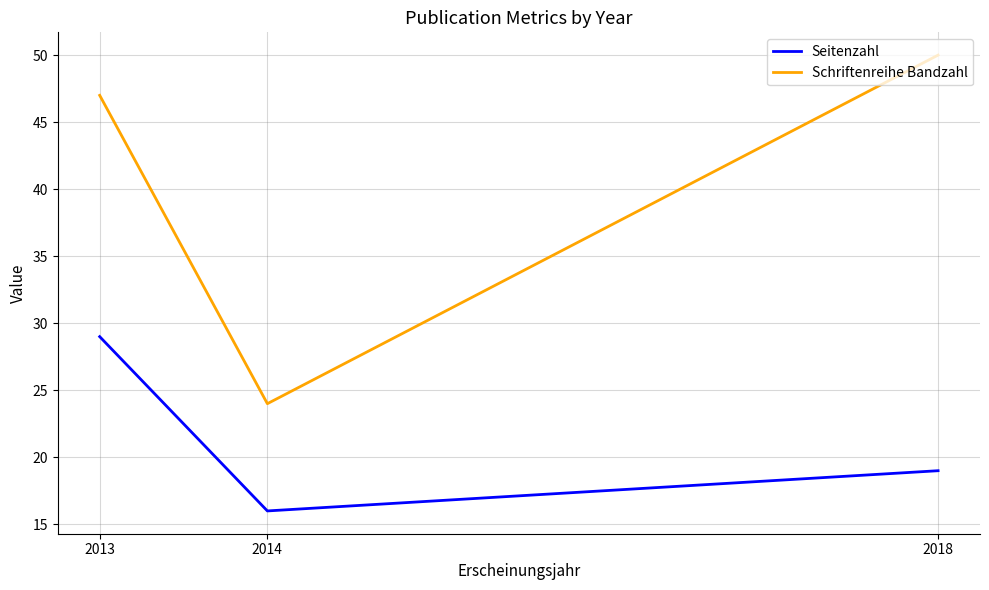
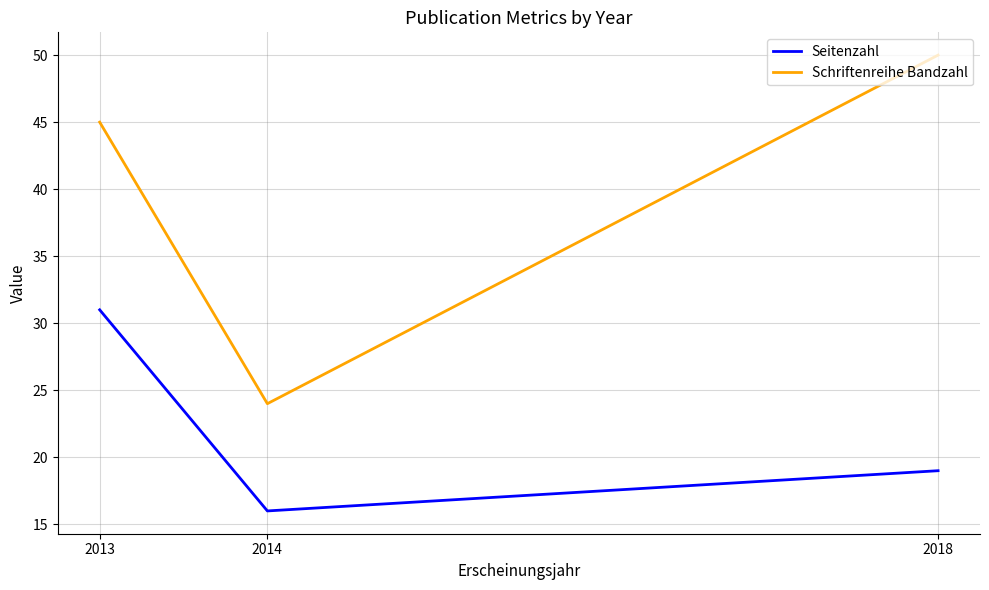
Seitenzahl, 2013: 29 -> 31
Schriftenreihe Bandzahl, 2013: 47 -> 45
